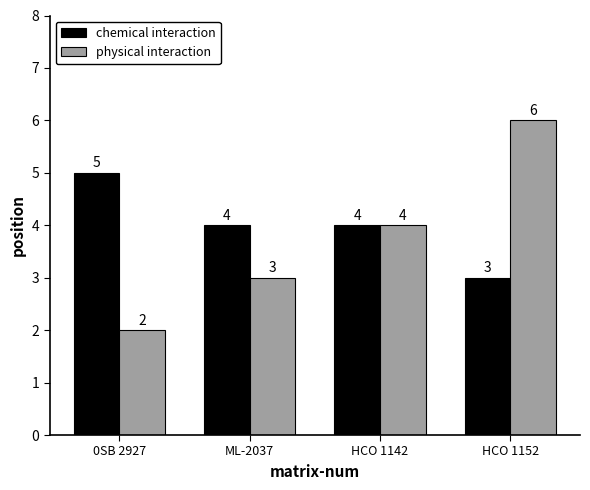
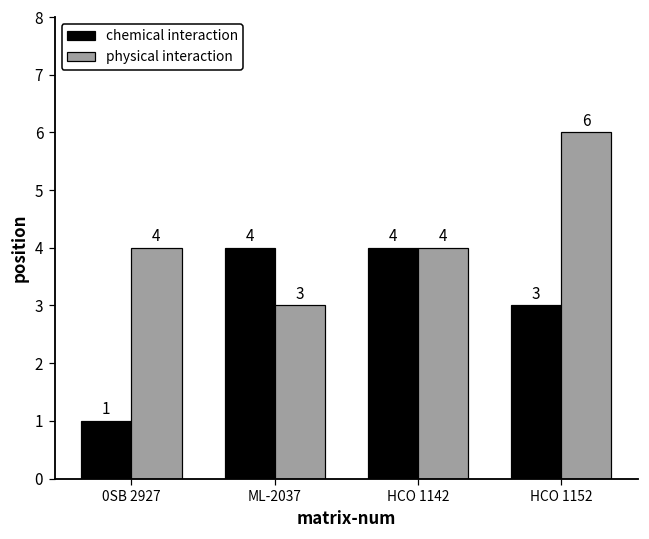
chemical interaction, 0SB 2927: 5 -> 1
physical interaction, 0SB 2927: 2 -> 4
